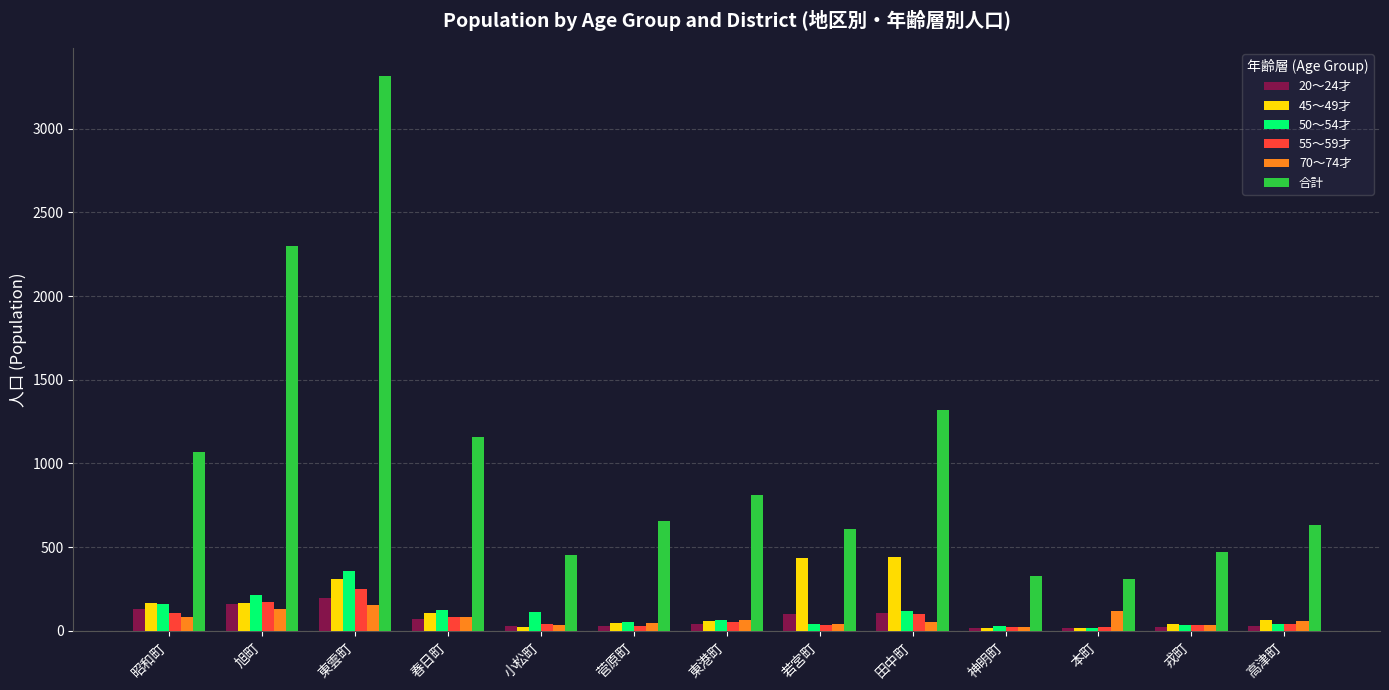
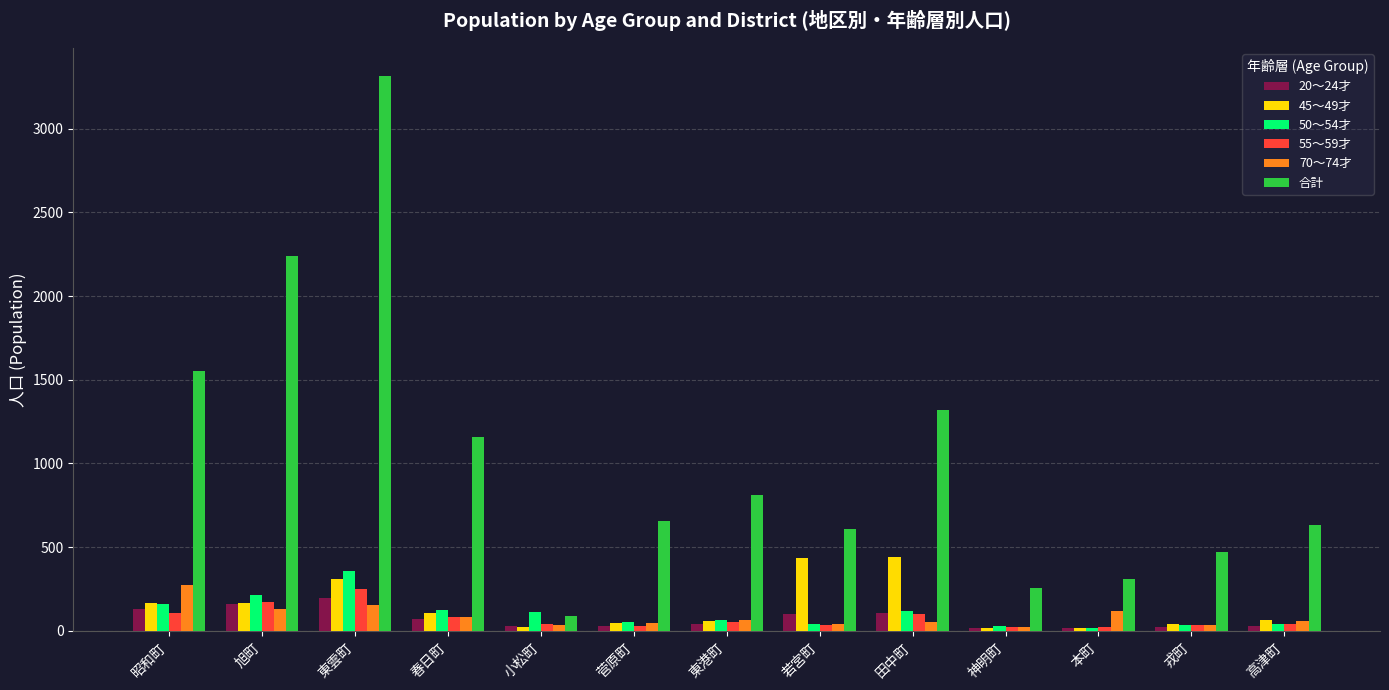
70～74才, 昭和町: 90 -> 280
合計, 昭和町: 1070 -> 1550
合計, 旭町: 2300 -> 2240
合計, 小松町: 450 -> 90
合計, 神明町: 330 -> 260
